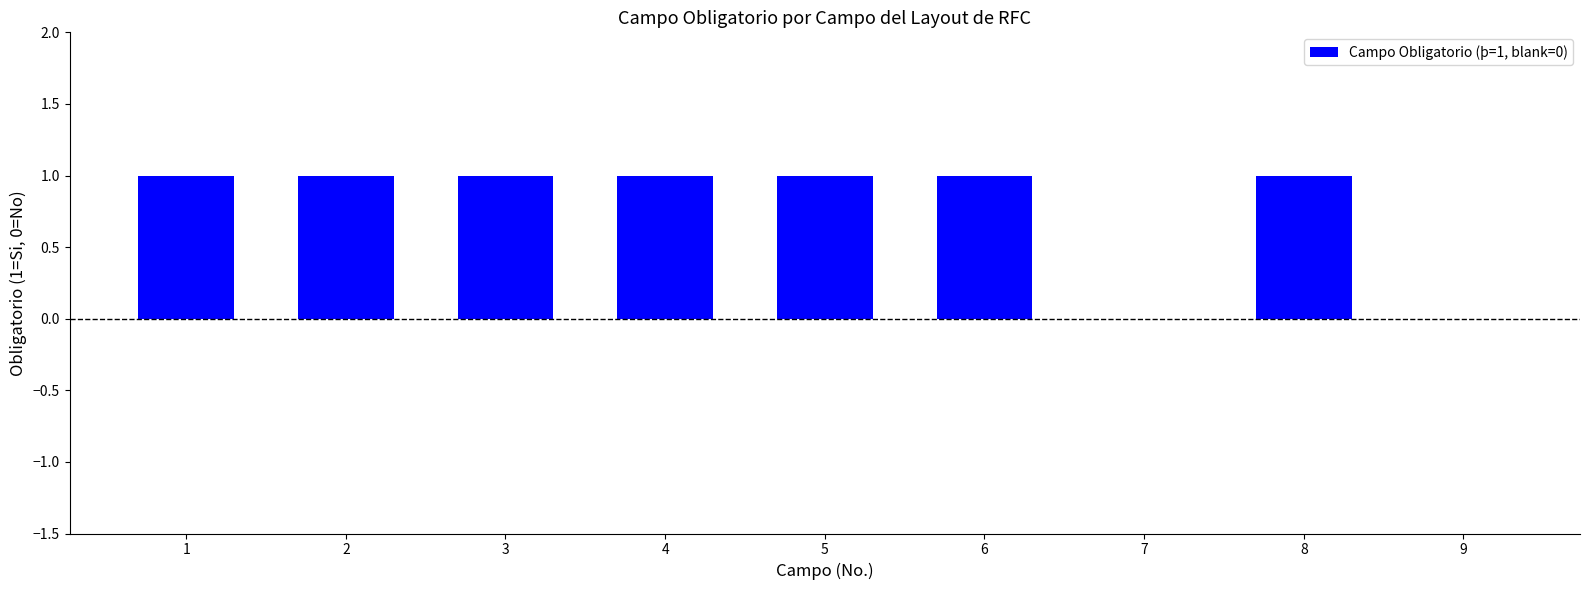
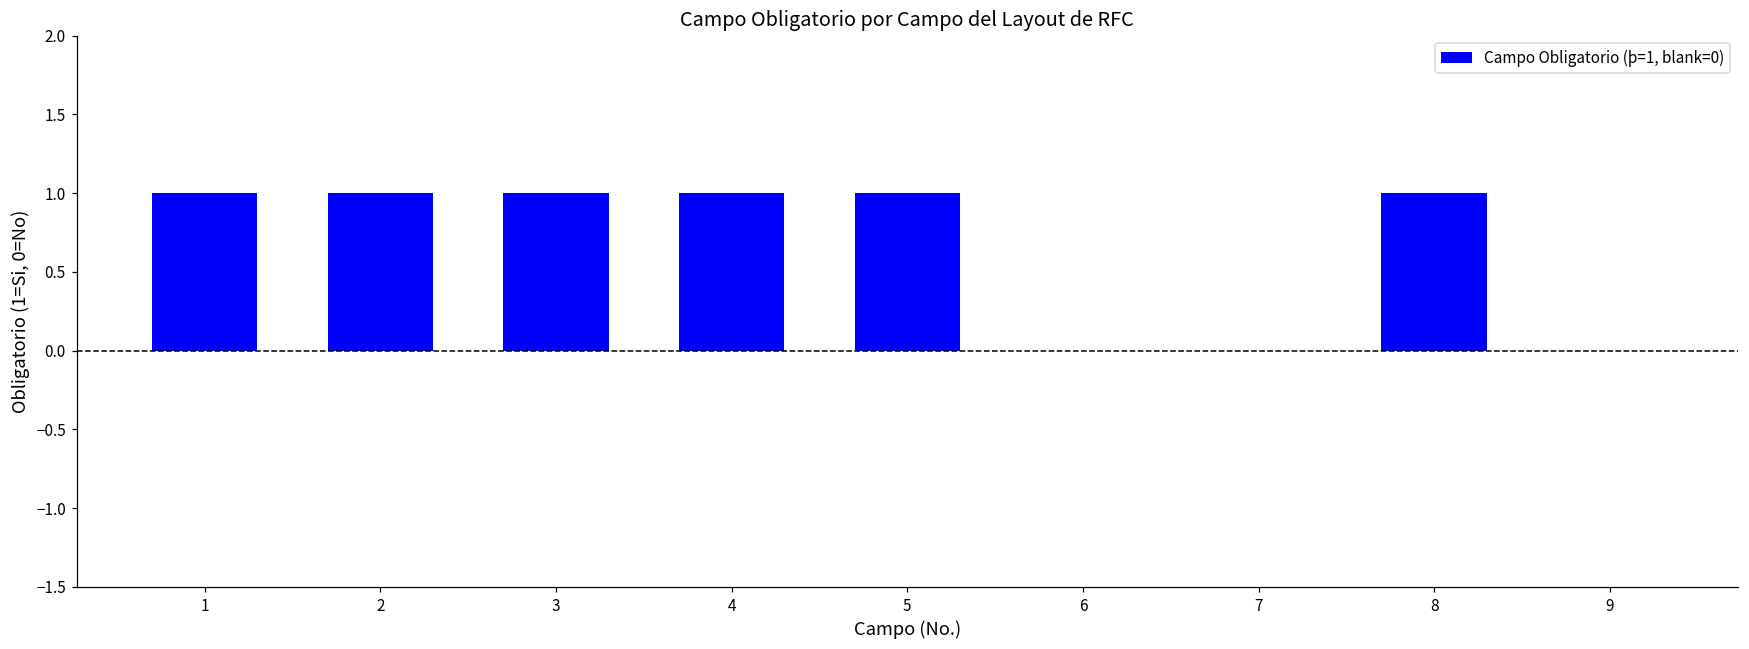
6: 1 -> 0
